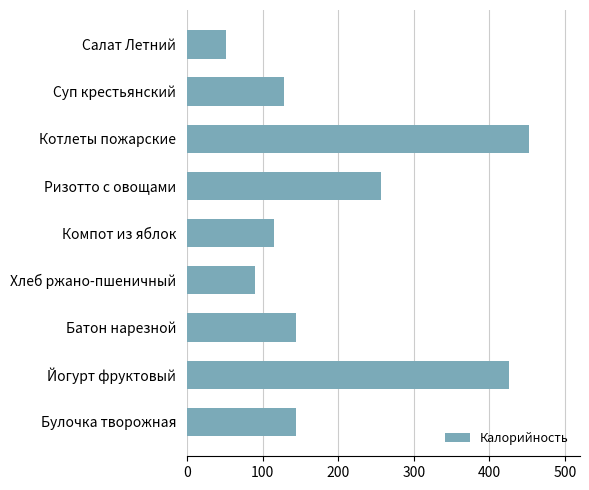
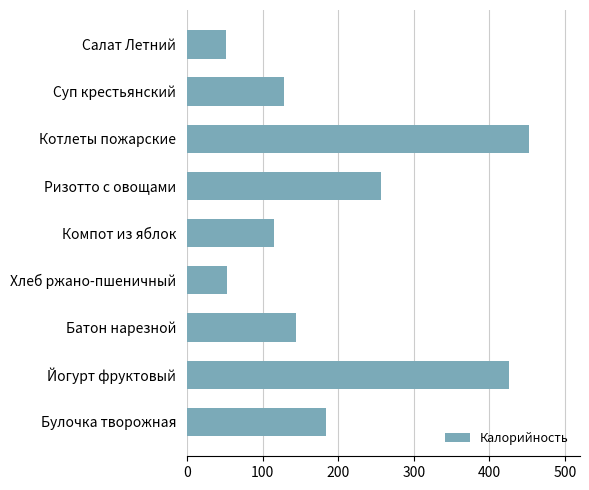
Хлеб ржано-пшеничный: 90 -> 50
Булочка творожная: 140 -> 180
